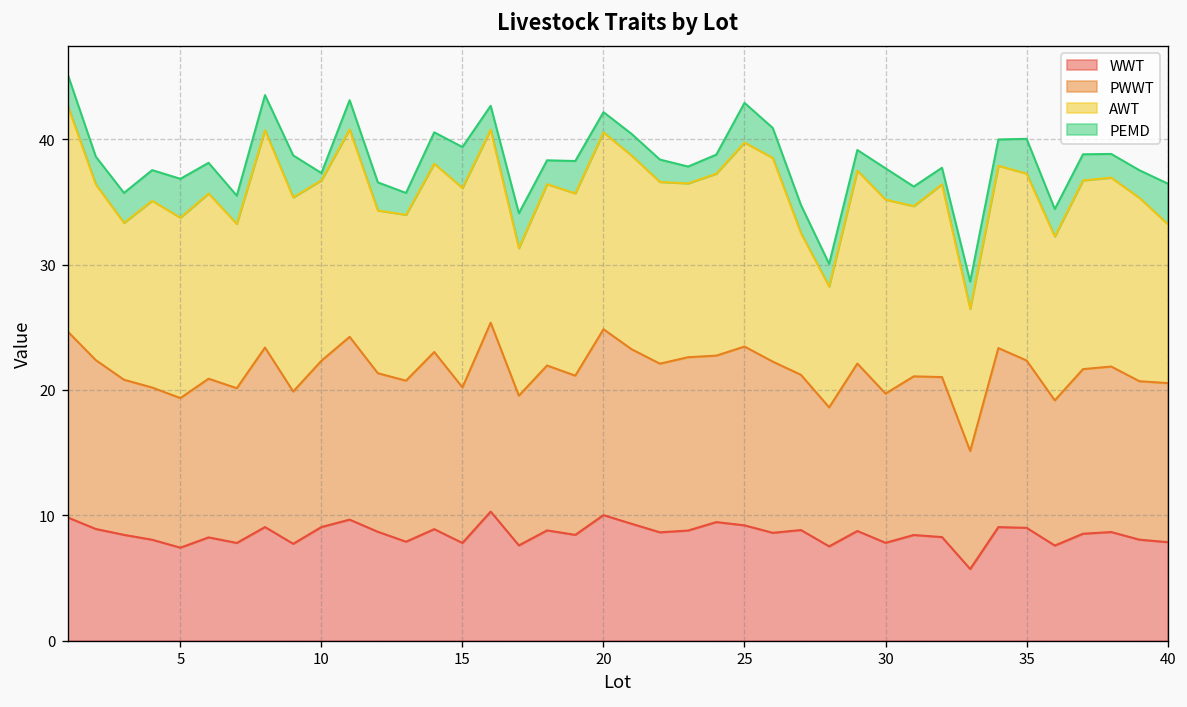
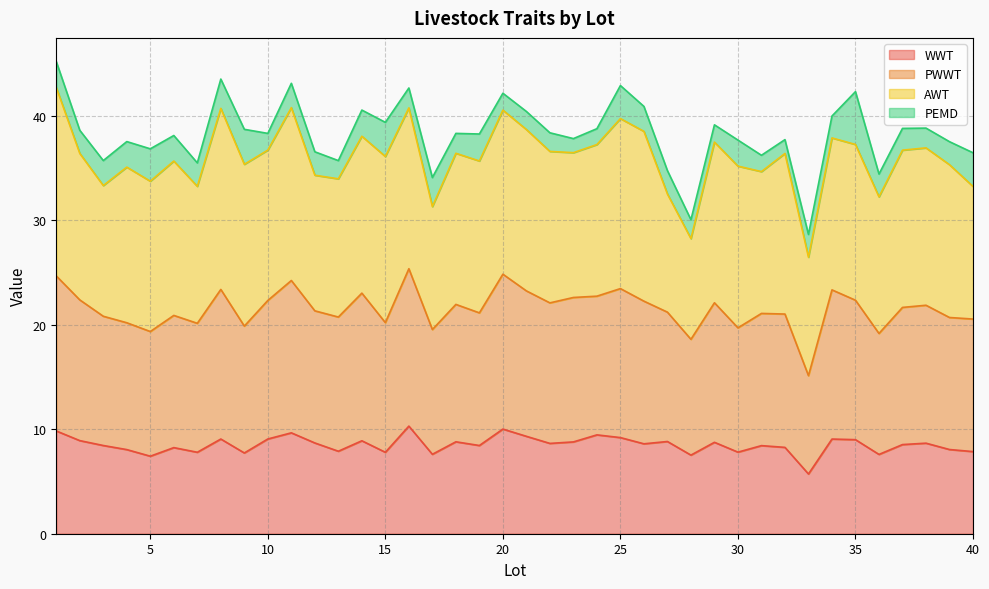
PEMD, 10: 0.6 -> 1.6
PEMD, 35: 2.8 -> 5.1
